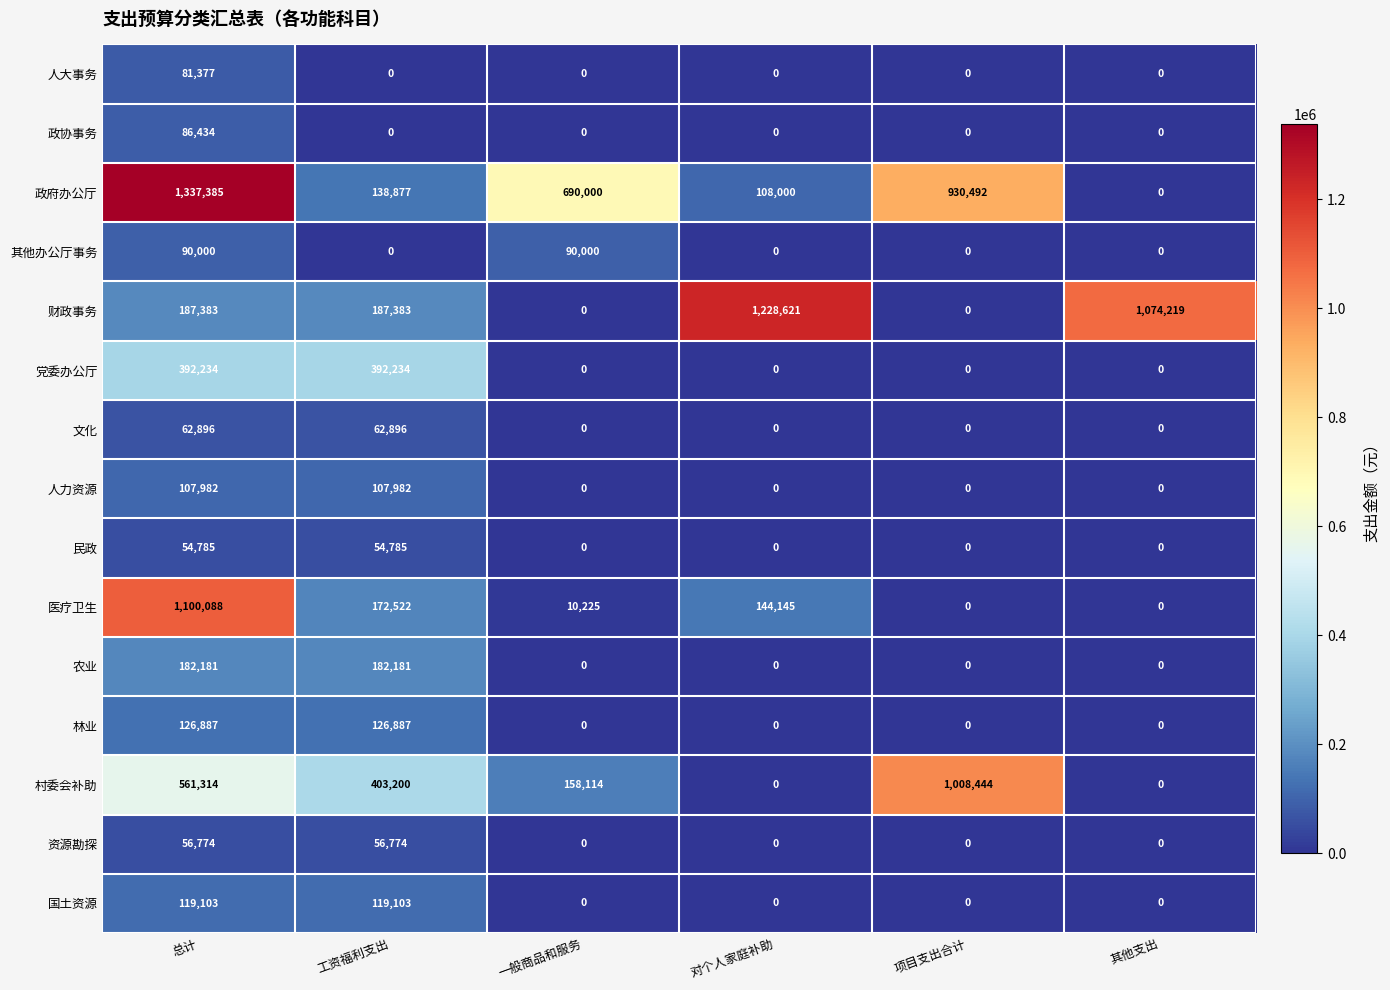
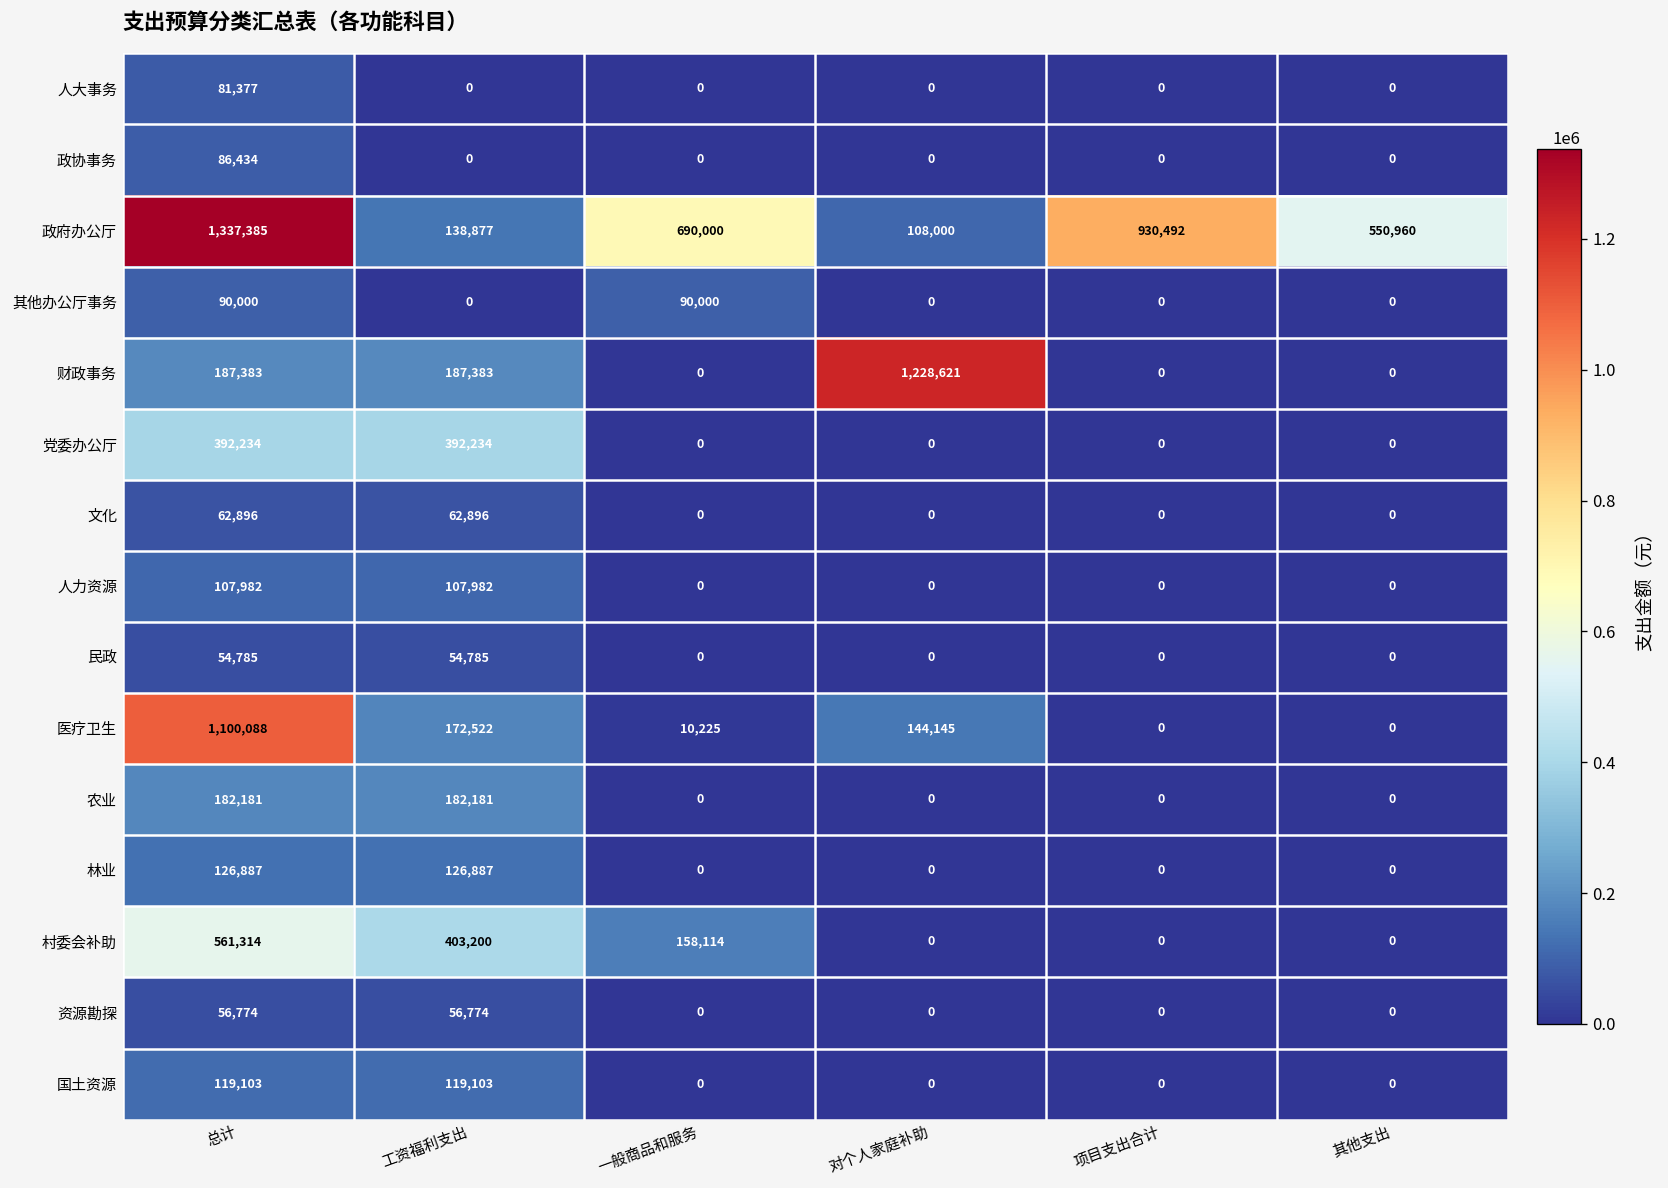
政府办公厅, 其他支出: 0 -> 550,960
财政事务, 其他支出: 1,074,219 -> 0
村委会补助, 项目支出合计: 1,008,444 -> 0
